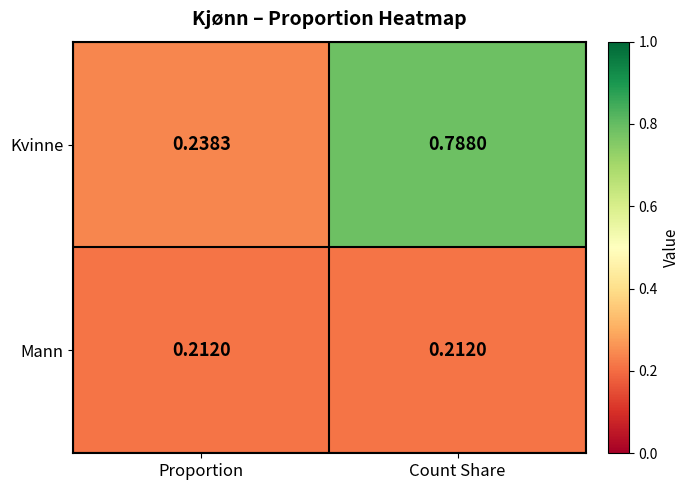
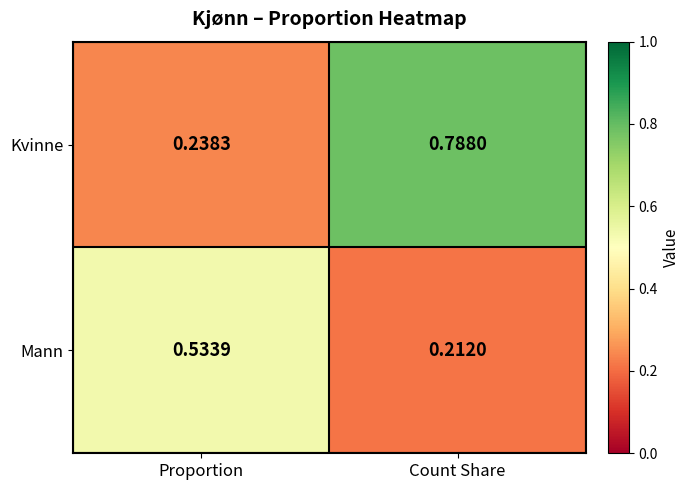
Mann, Proportion: 0.2120 -> 0.5339
